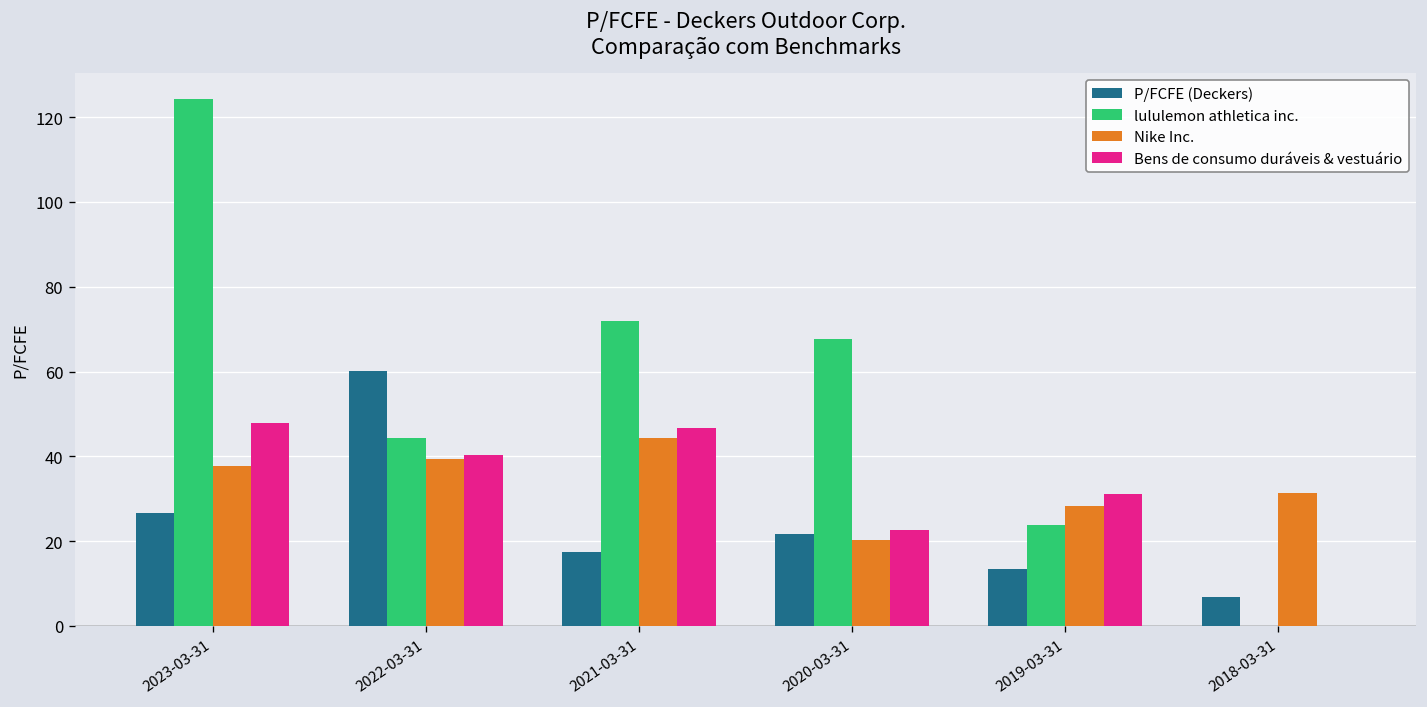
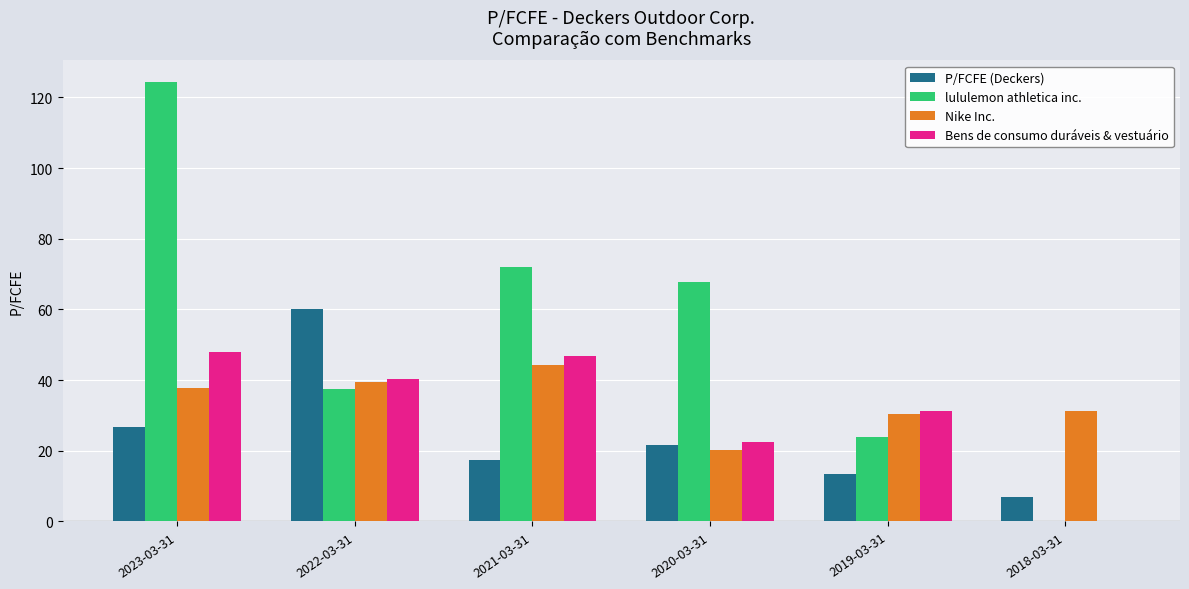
lululemon athletica inc., 2022-03-31: 44 -> 38
Nike Inc., 2019-03-31: 28 -> 31
